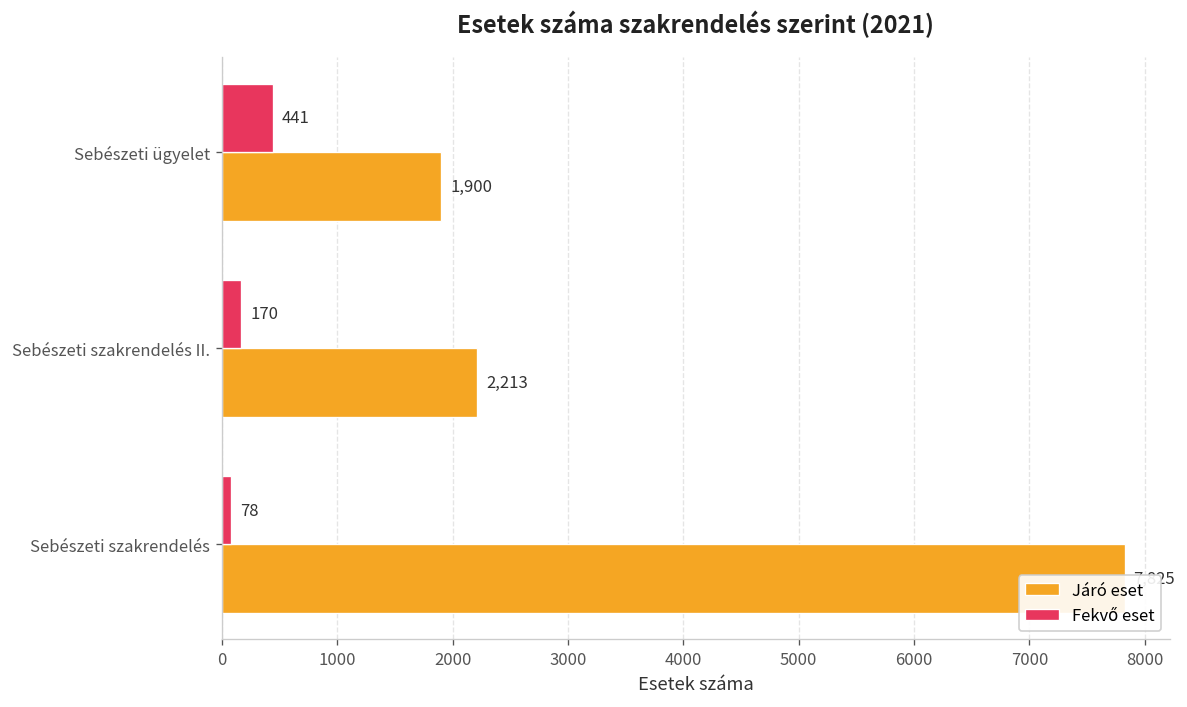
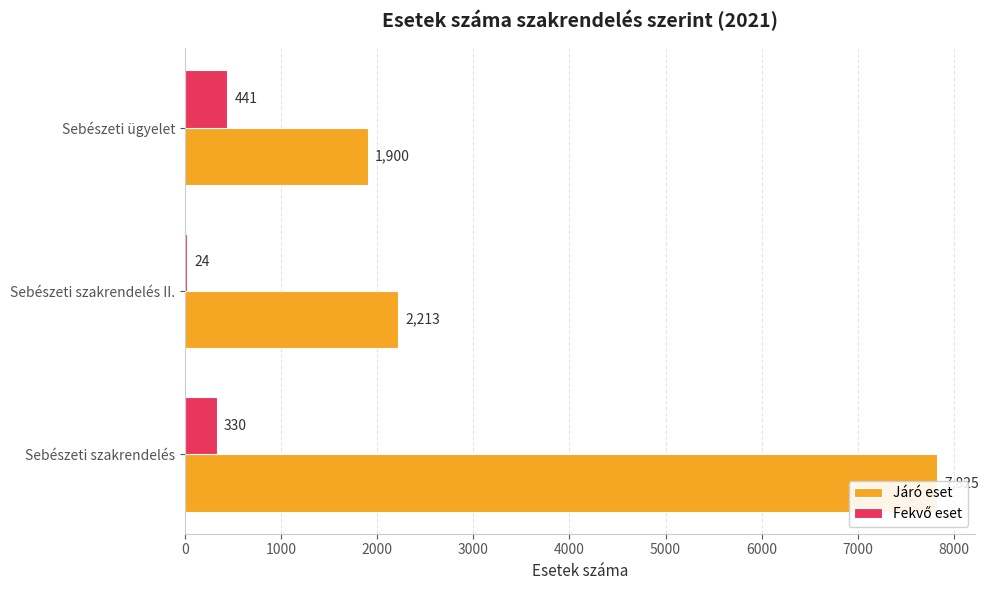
Fekvő eset, Sebészeti szakrendelés II.: 170 -> 24
Fekvő eset, Sebészeti szakrendelés: 78 -> 330
